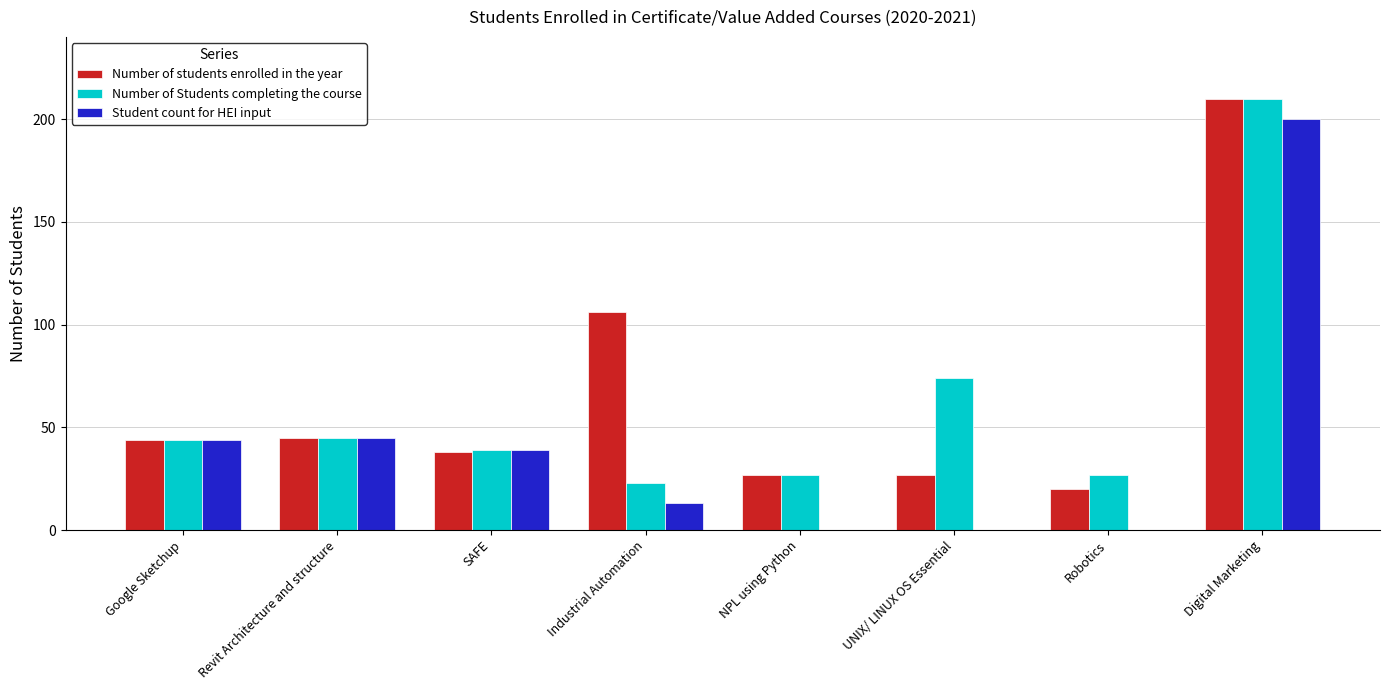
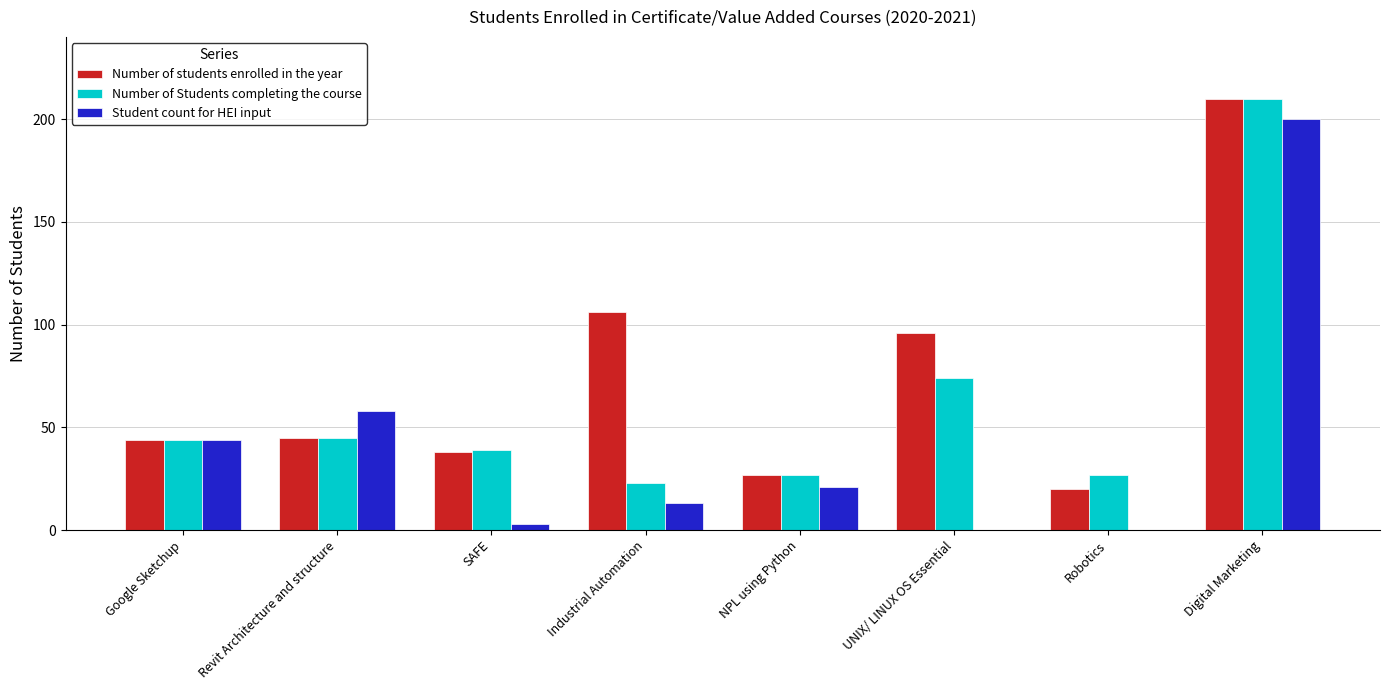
Student count for HEI input, Revit Architecture and structure: 45 -> 58
Student count for HEI input, SAFE: 39 -> 3
Student count for HEI input, NPL using Python: 0 -> 21
Number of students enrolled in the year, UNIX/ LINUX OS Essential: 27 -> 96
